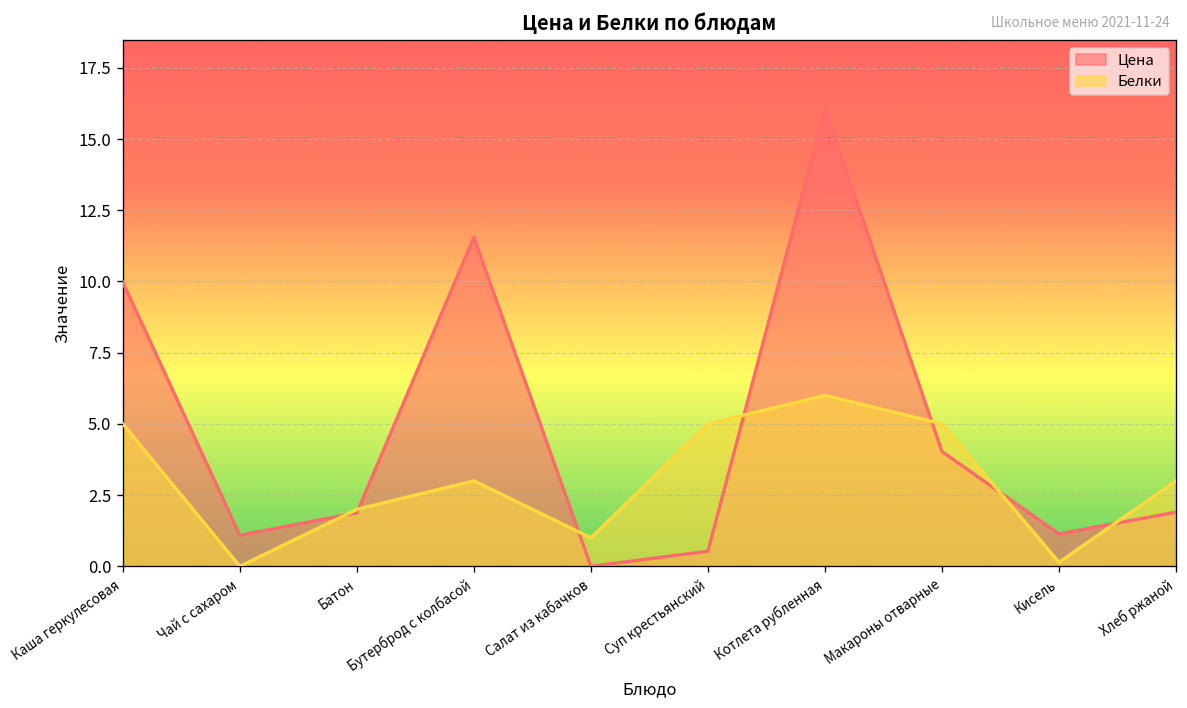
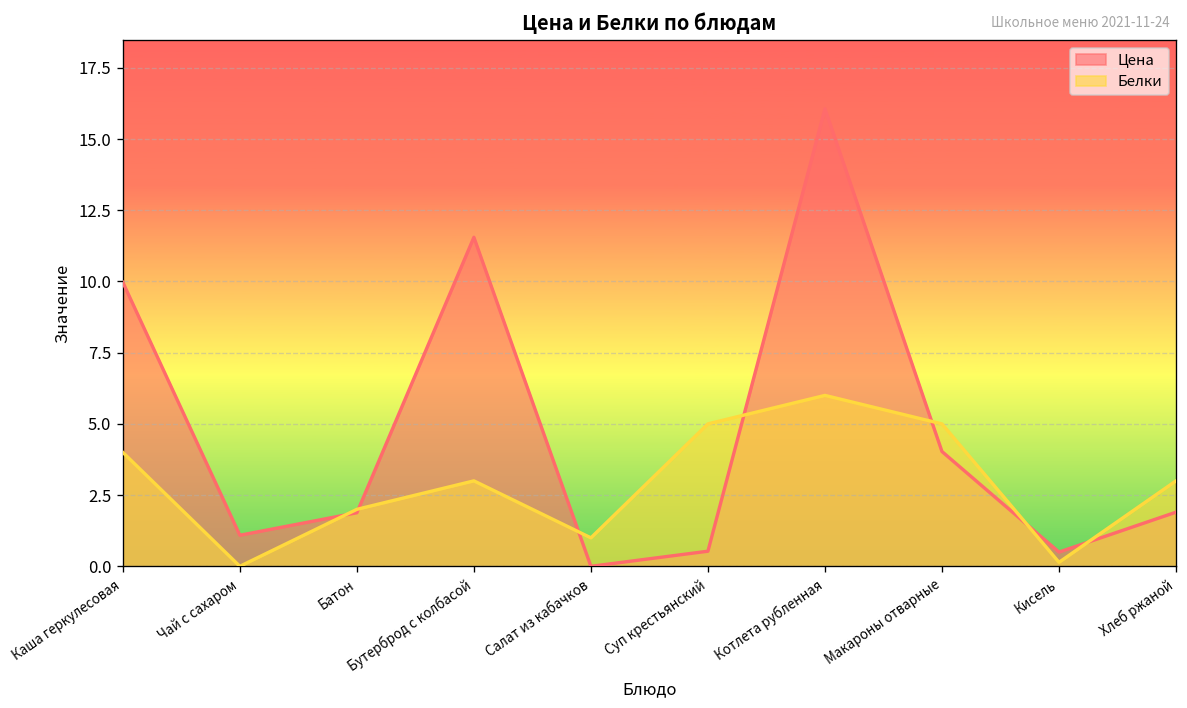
Белки, Каша геркулесовая: 5 -> 4
Цена, Кисель: 1.1 -> 0.5
